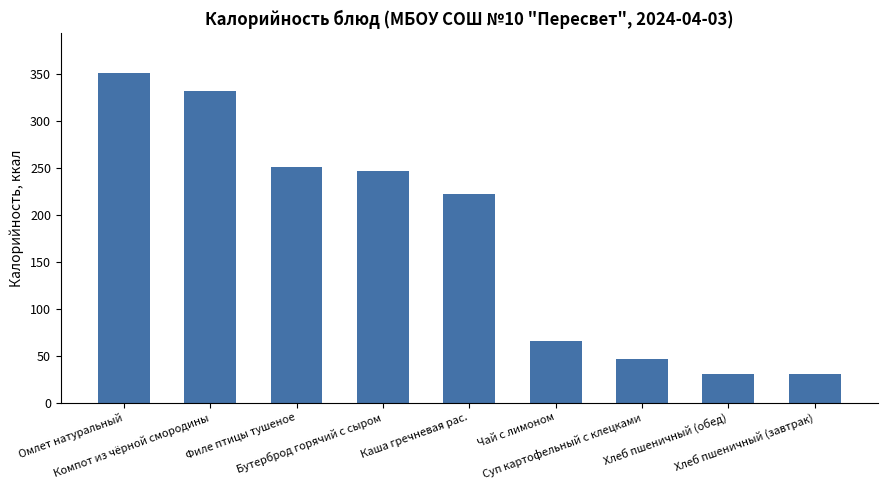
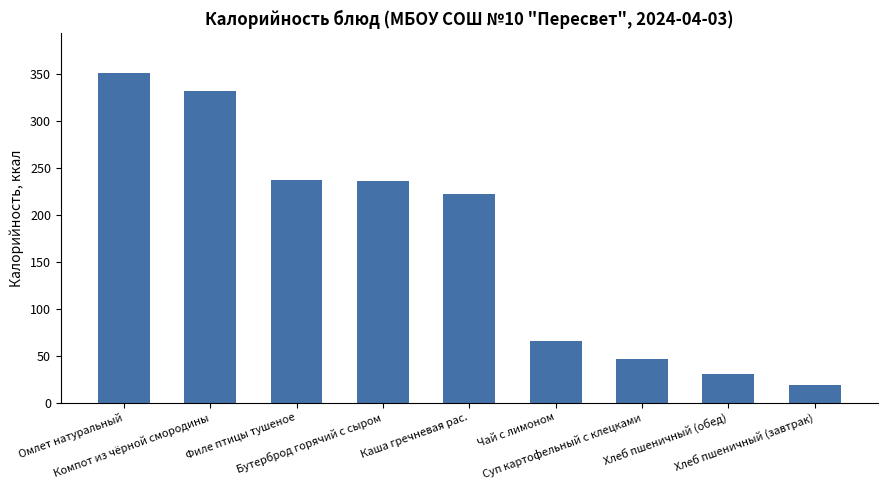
Филе птицы тушеное: 250 -> 240
Бутерброд горячий с сыром: 250 -> 240
Хлеб пшеничный (завтрак): 30 -> 20
